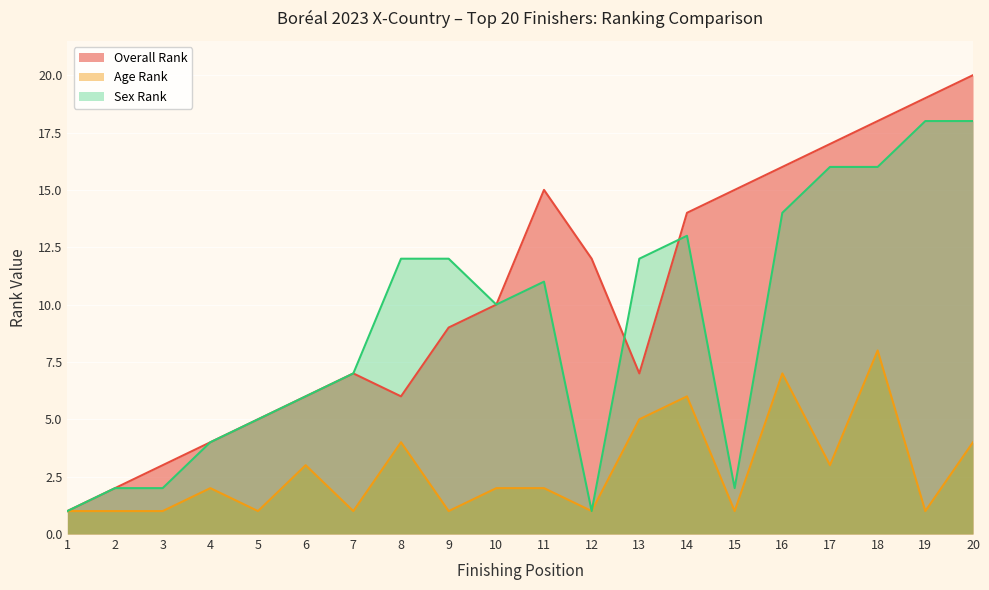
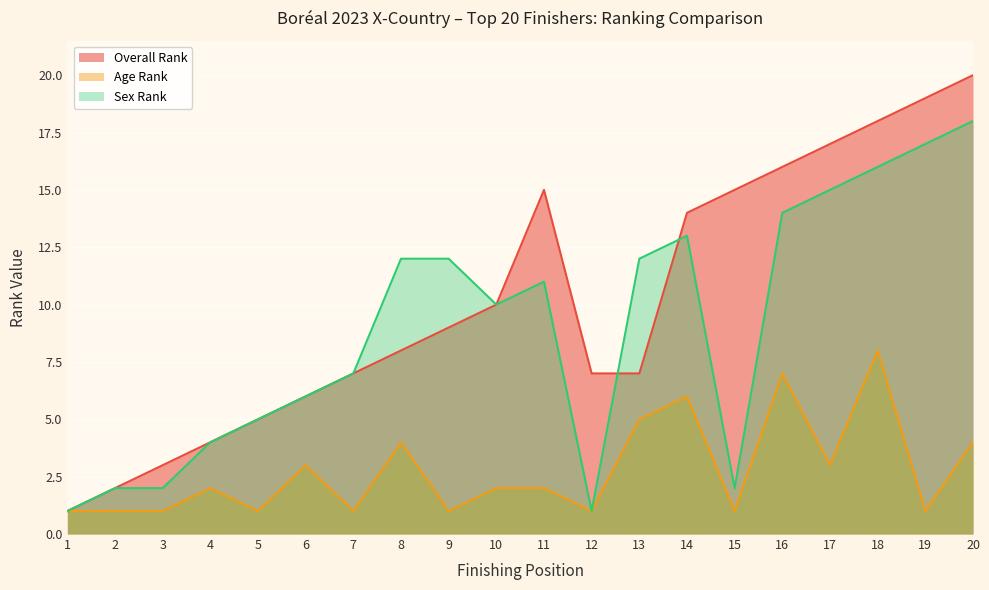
Overall Rank, 8: 6 -> 8
Overall Rank, 12: 12 -> 7
Sex Rank, 17: 16 -> 15
Sex Rank, 19: 18 -> 17
